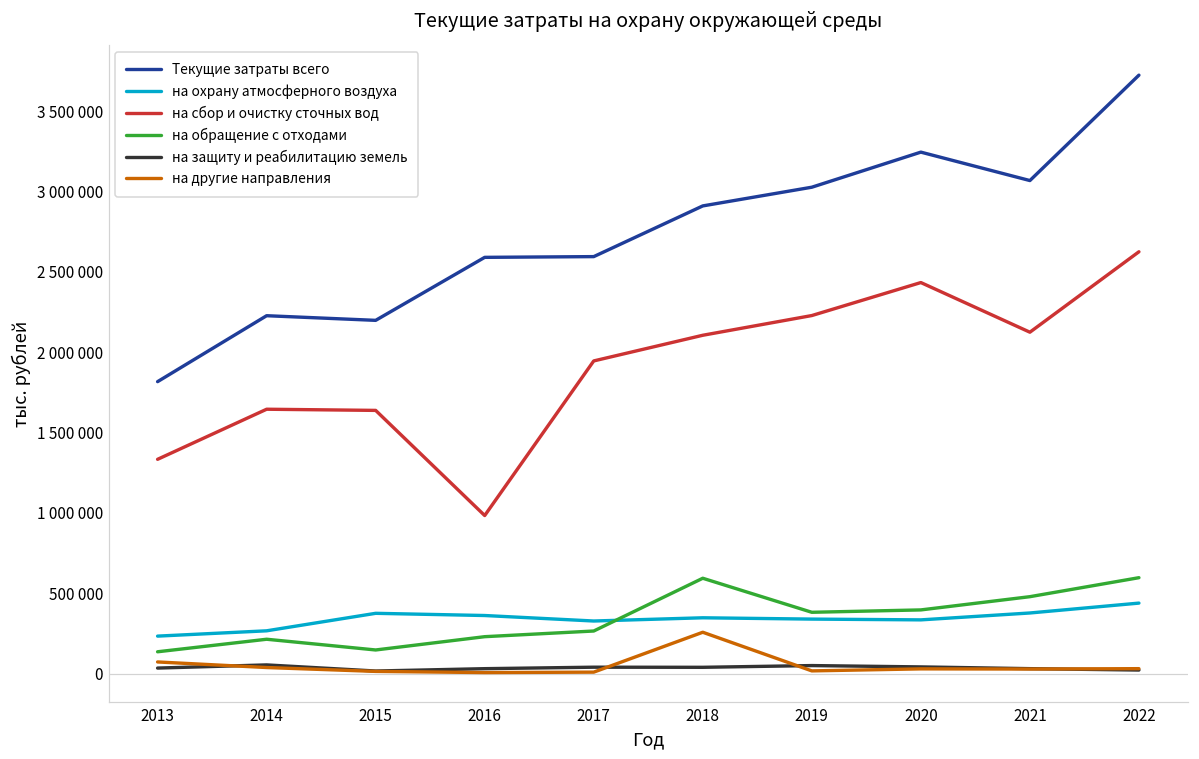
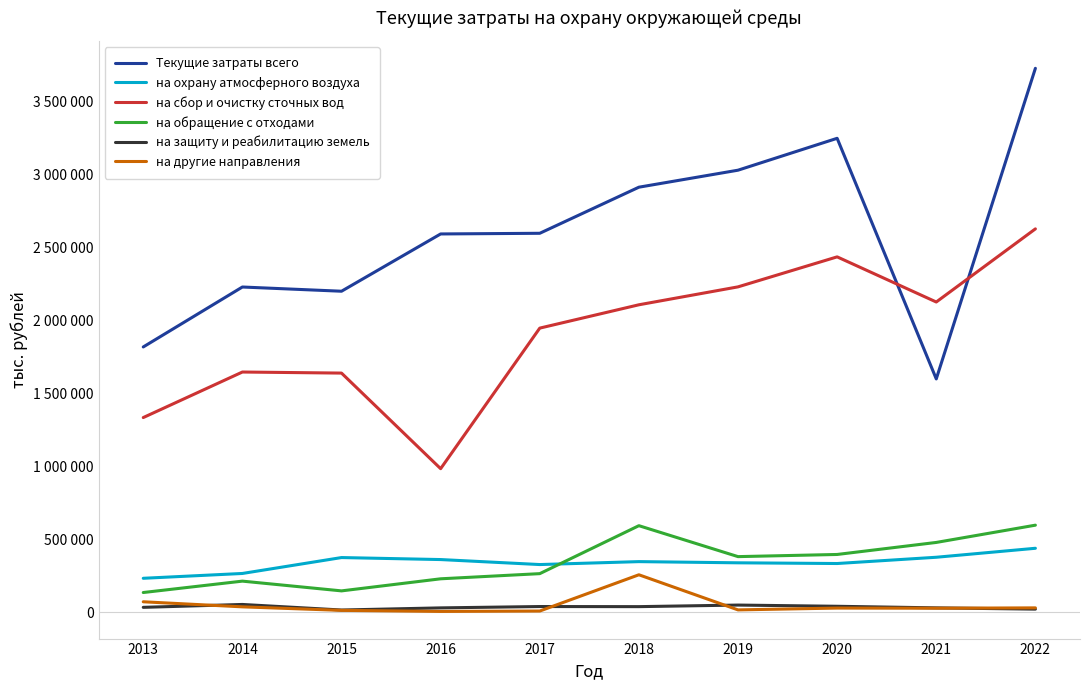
Текущие затраты всего, 2021: 3070000 -> 1600000
